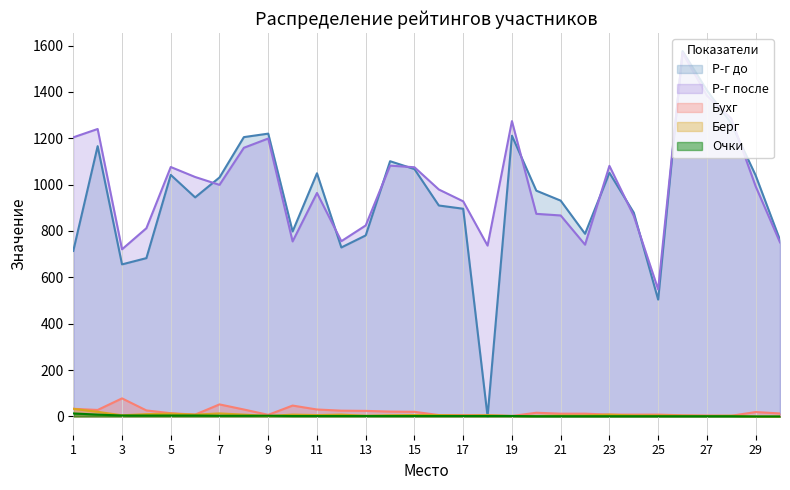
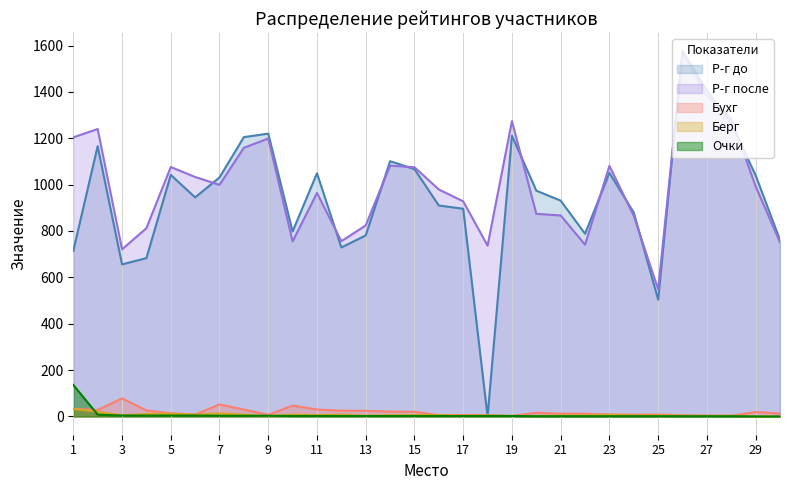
Очки, 1: 10 -> 140
